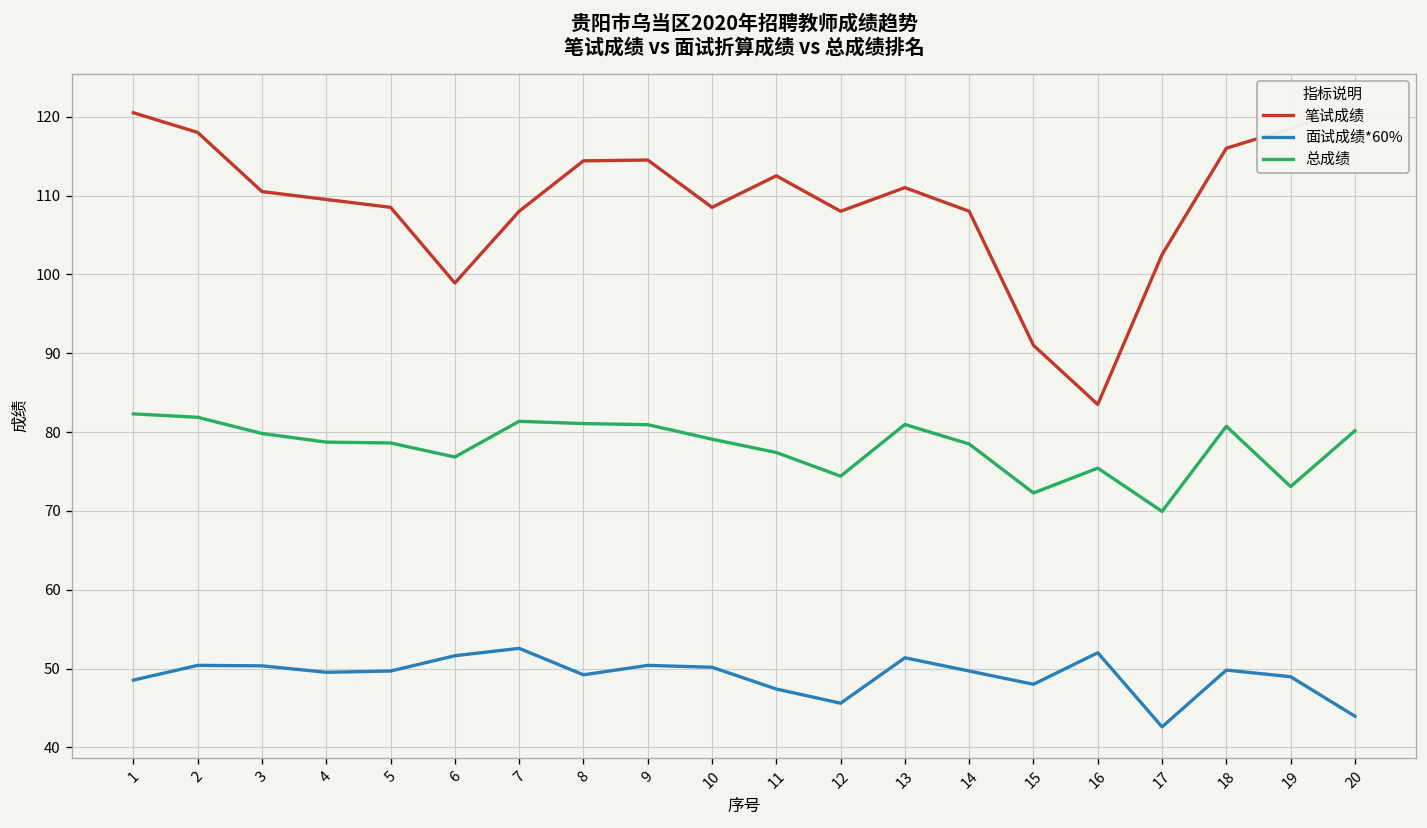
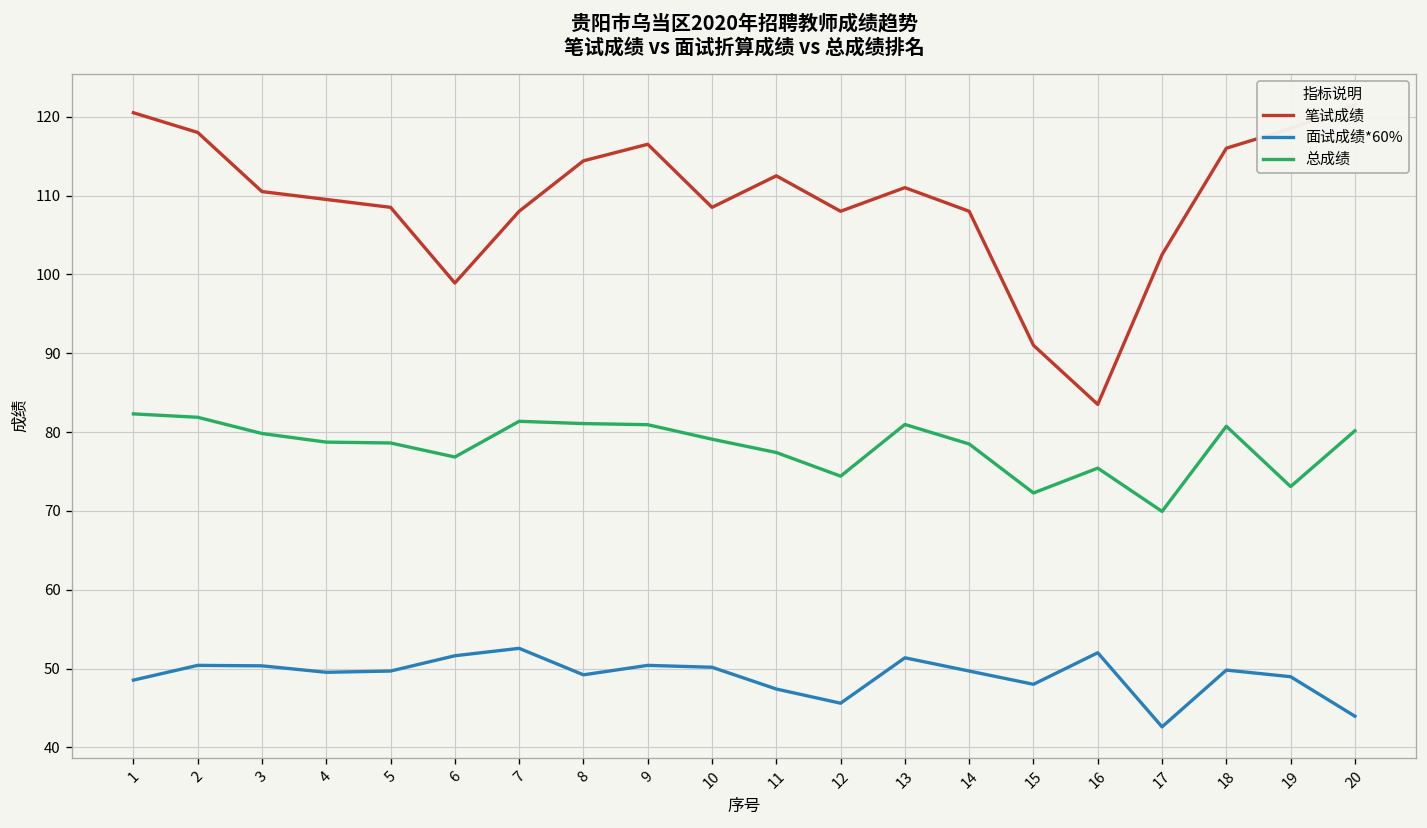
笔试成绩, 9: 115 -> 117
